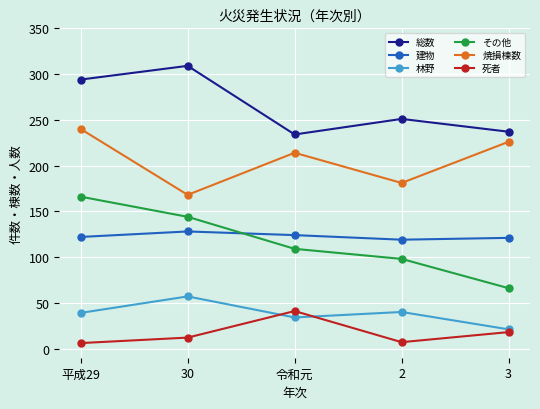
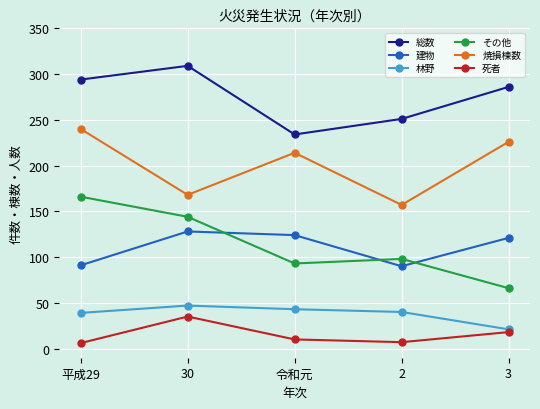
建物, 平成29: 120 -> 90
林野, 30: 60 -> 50
死者, 30: 10 -> 40
林野, 令和元: 30 -> 40
その他, 令和元: 110 -> 90
死者, 令和元: 40 -> 10
建物, 2: 120 -> 90
焼損棟数, 2: 180 -> 160
総数, 3: 240 -> 290
